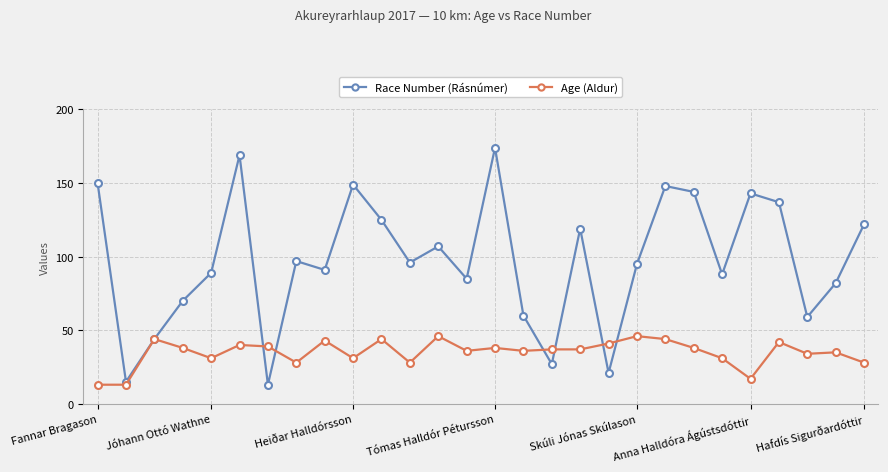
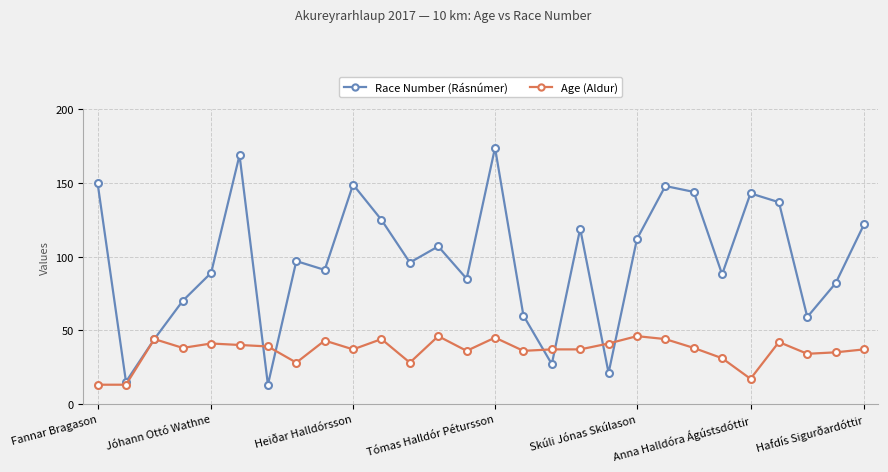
Age (Aldur), Jóhann Ottó Wathne: 31 -> 41
Age (Aldur), Heiðar Halldórsson: 31 -> 37
Age (Aldur), Tómas Halldór Pétursson: 38 -> 45
Race Number (Rásnúmer), Skúli Jónas Skúlason: 95 -> 112
Age (Aldur), Hafdís Sigurðardóttir: 28 -> 37
